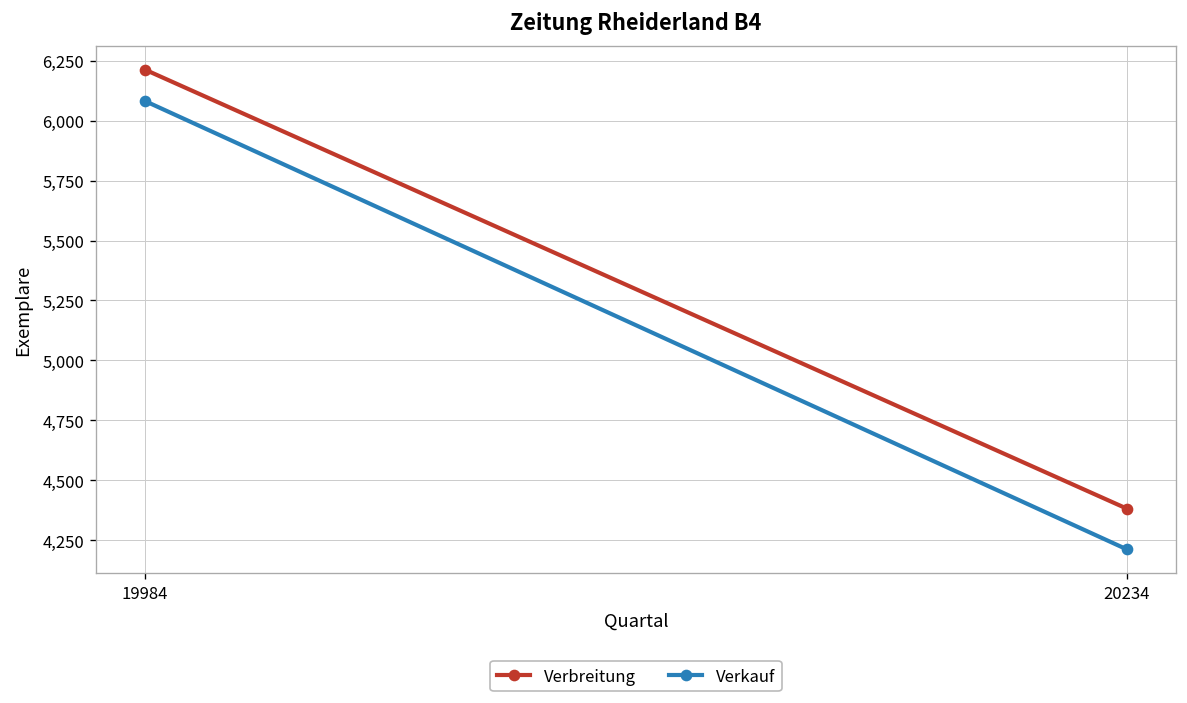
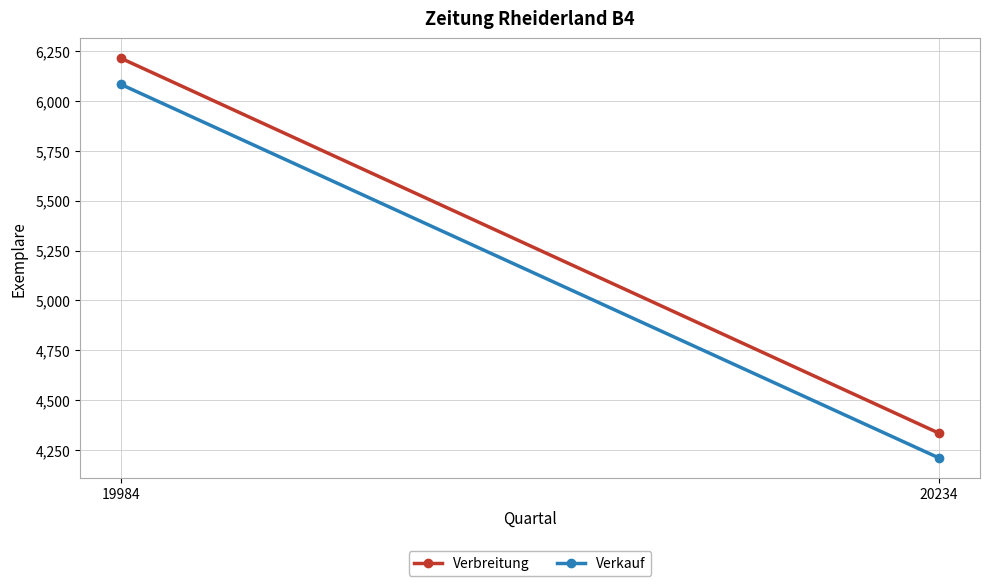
Verbreitung, 20234: 4,380 -> 4,340
